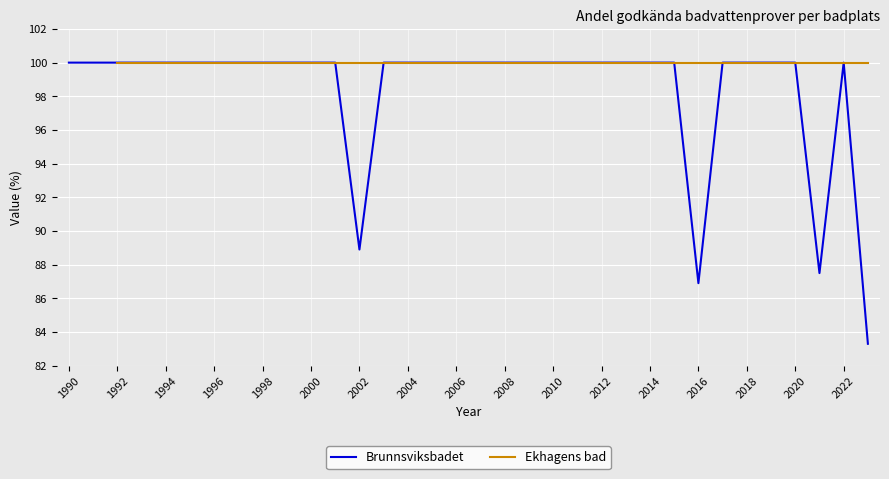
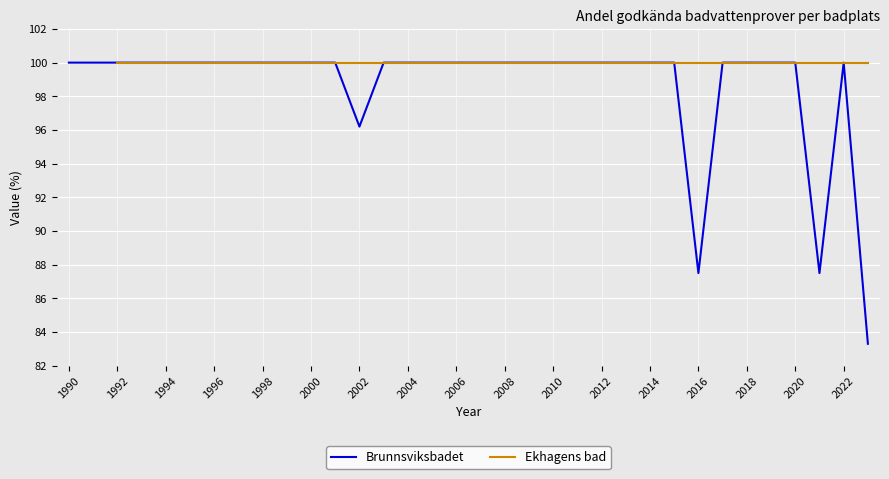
Brunnsviksbadet, 2002: 88.9 -> 96.2
Brunnsviksbadet, 2016: 86.9 -> 87.5
